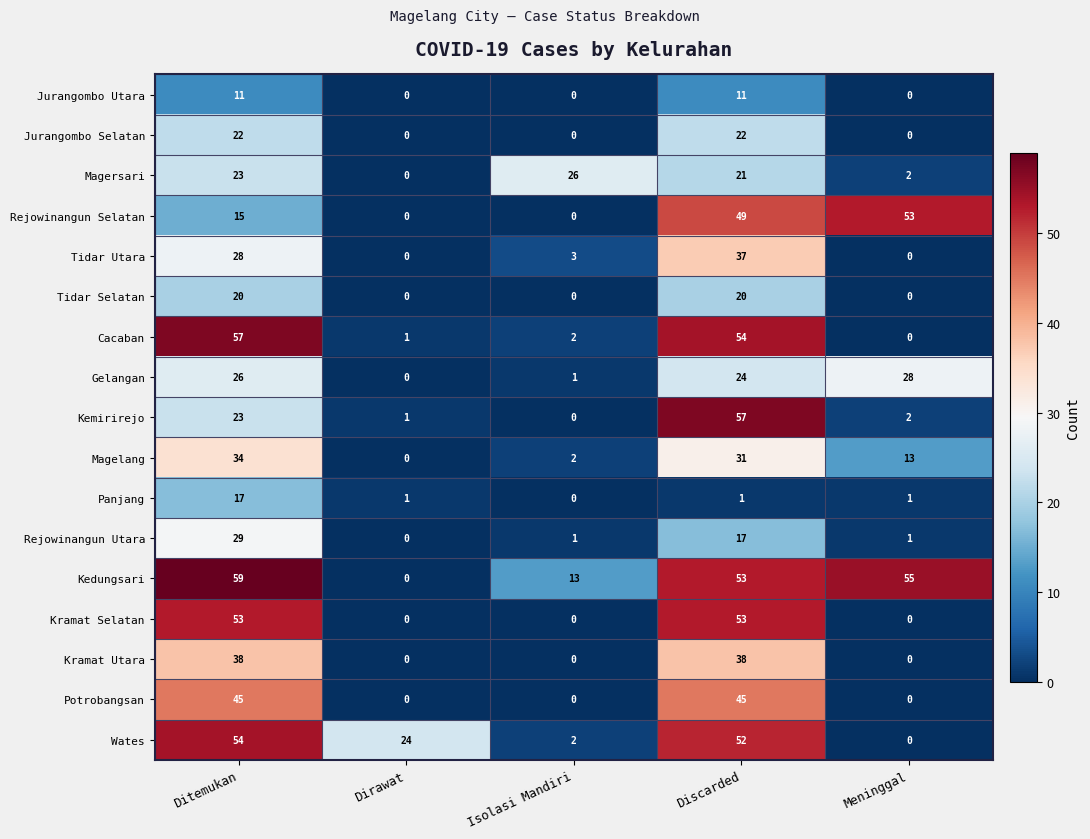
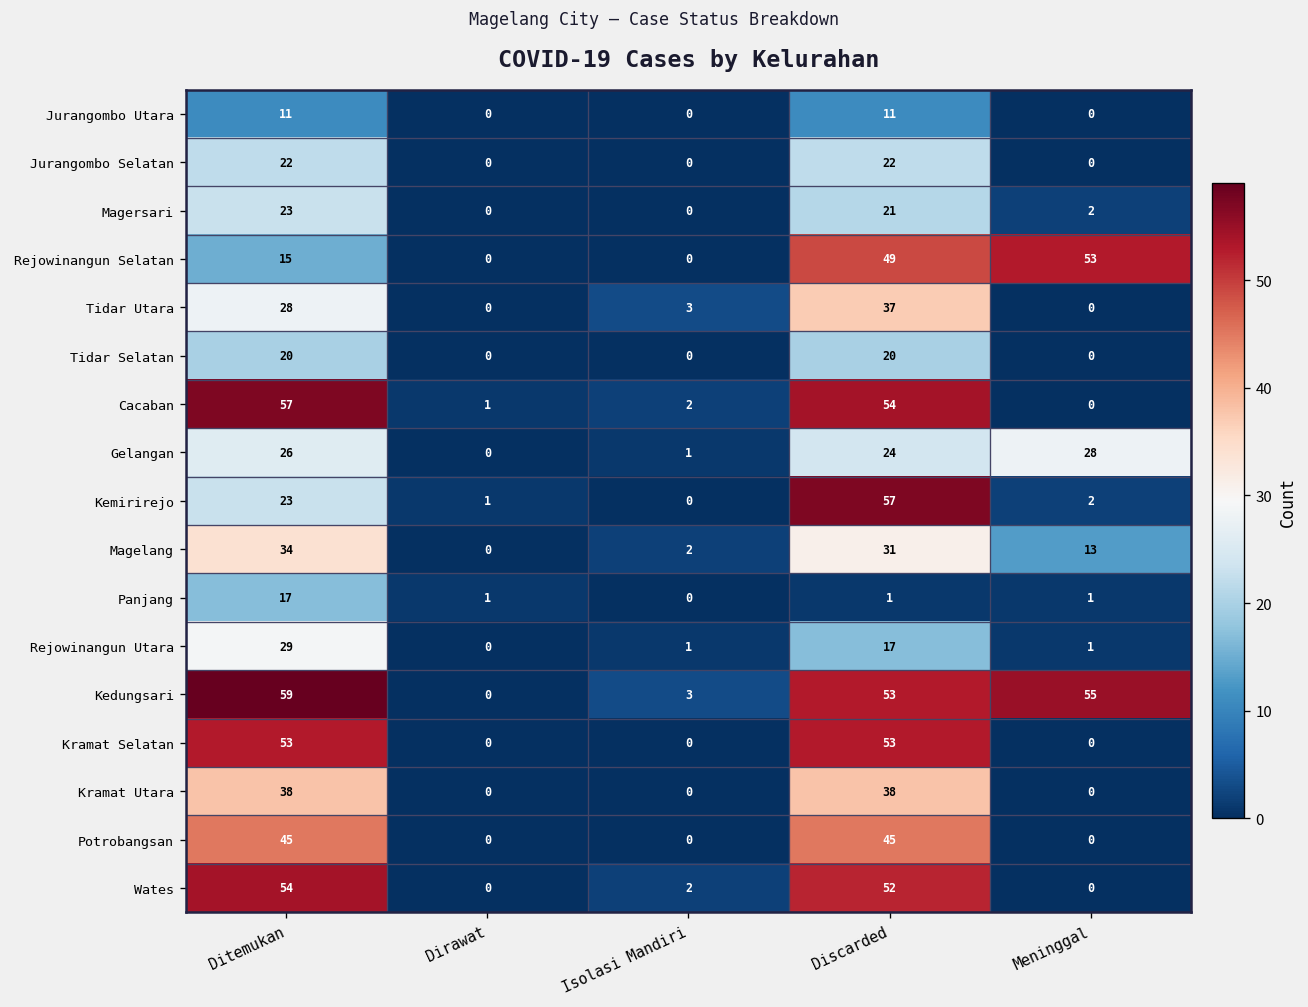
Magersari, Isolasi Mandiri: 26 -> 0
Kedungsari, Isolasi Mandiri: 13 -> 3
Wates, Dirawat: 24 -> 0
